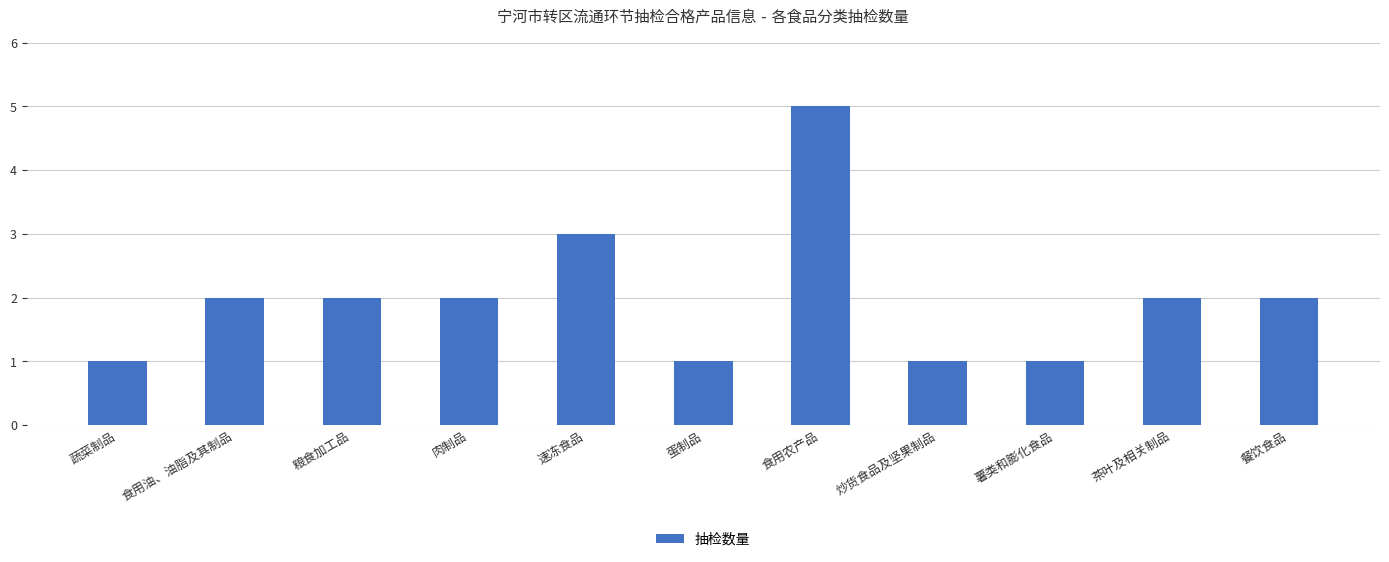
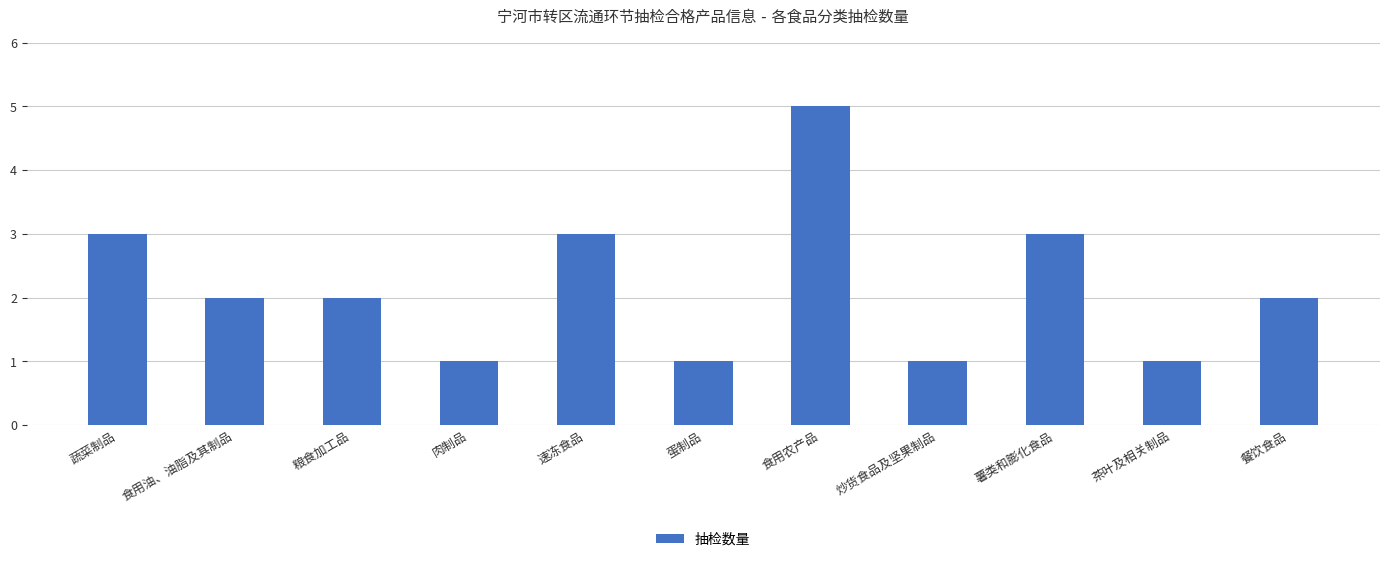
蔬菜制品: 1 -> 3
肉制品: 2 -> 1
薯类和膨化食品: 1 -> 3
茶叶及相关制品: 2 -> 1
